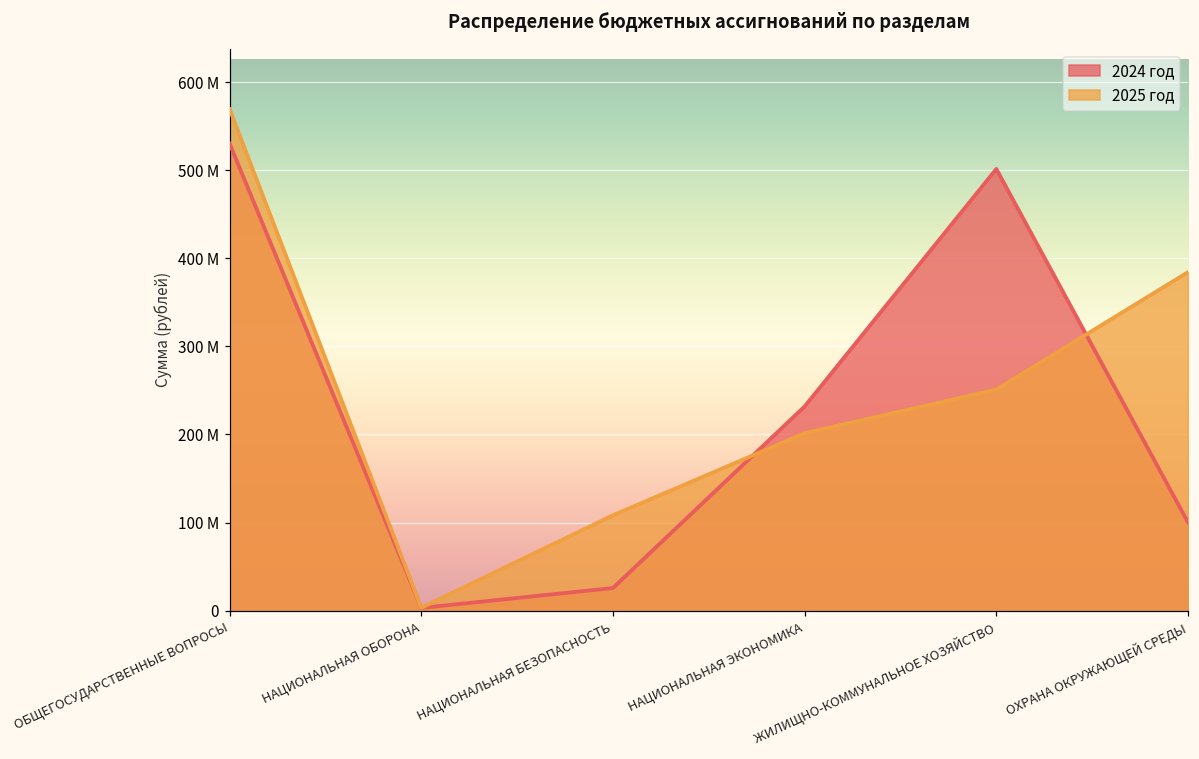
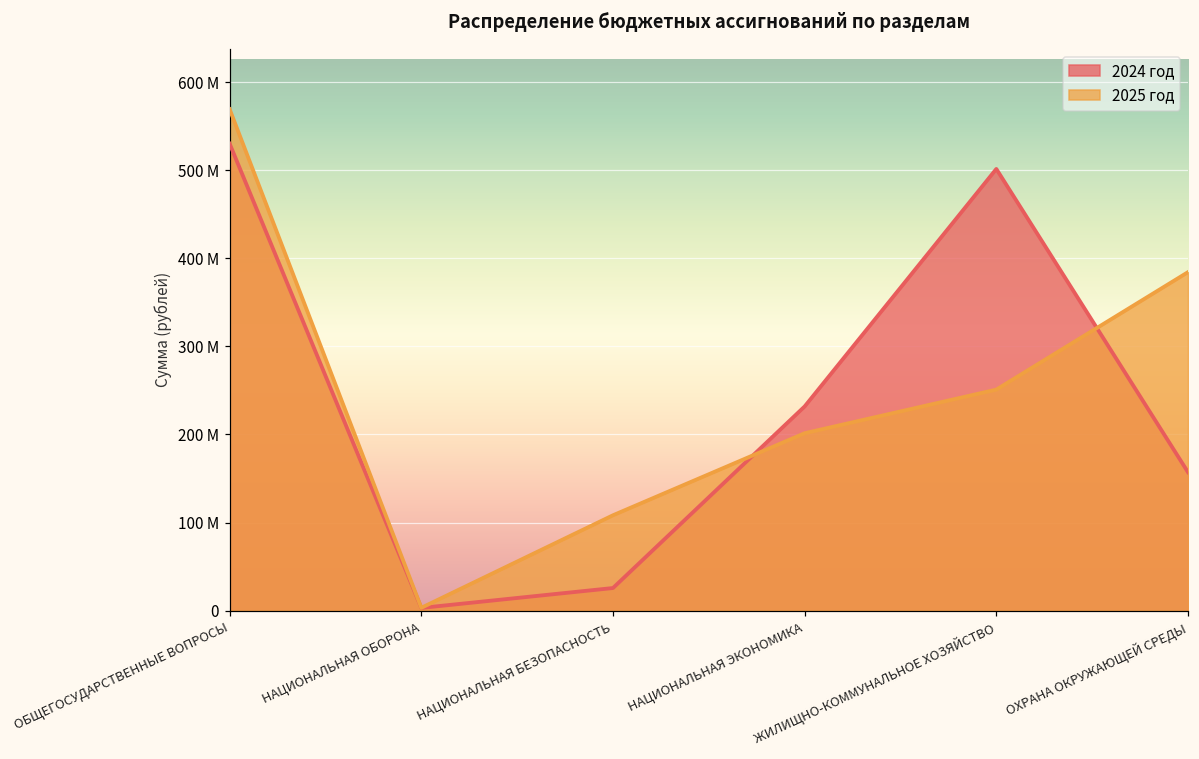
2024 год, ОХРАНА ОКРУЖАЮЩЕЙ СРЕДЫ: 100 М -> 160 М
